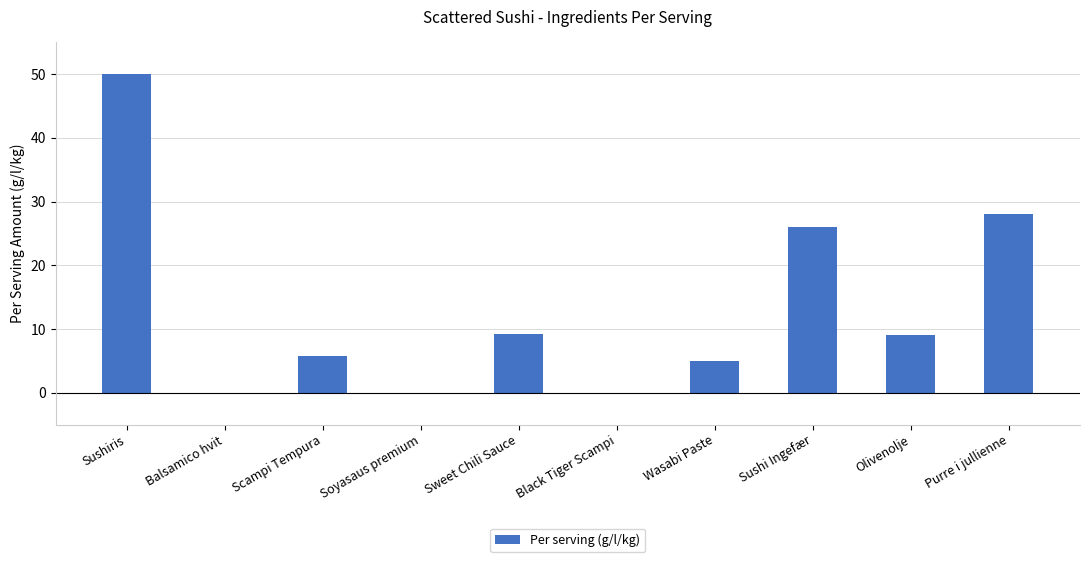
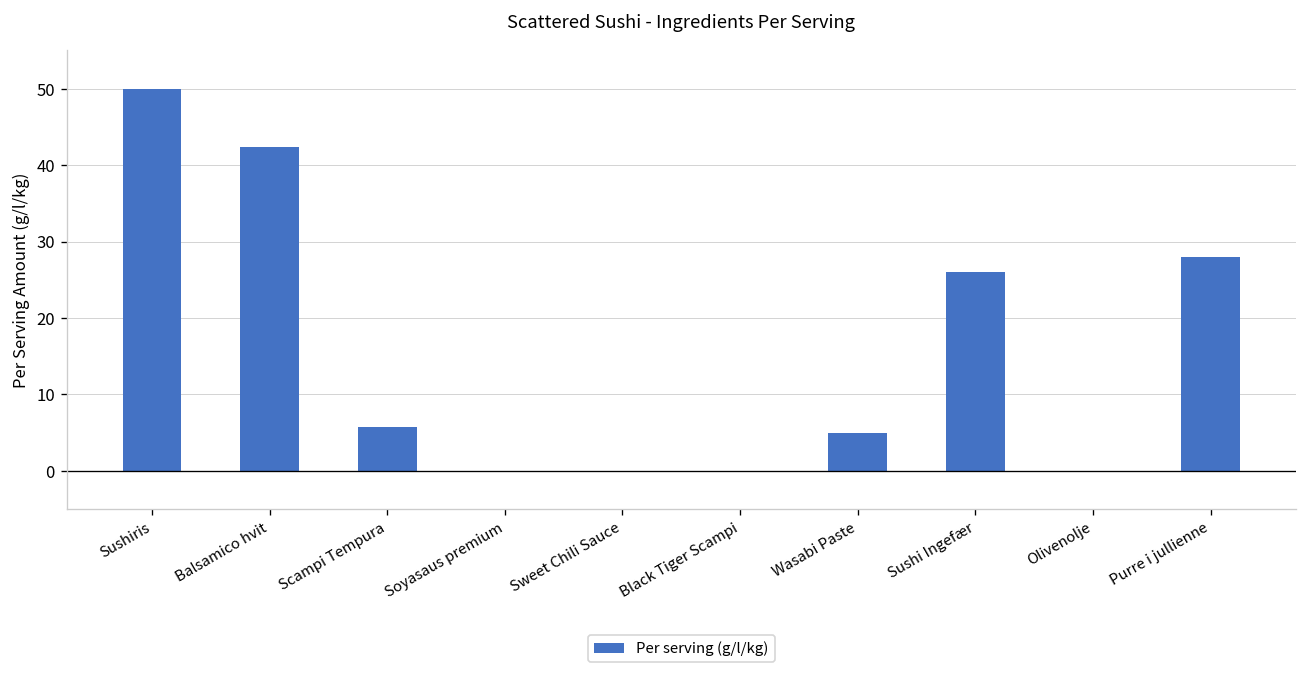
Balsamico hvit: 0 -> 42
Sweet Chili Sauce: 9 -> 0
Olivenolje: 9 -> 0
